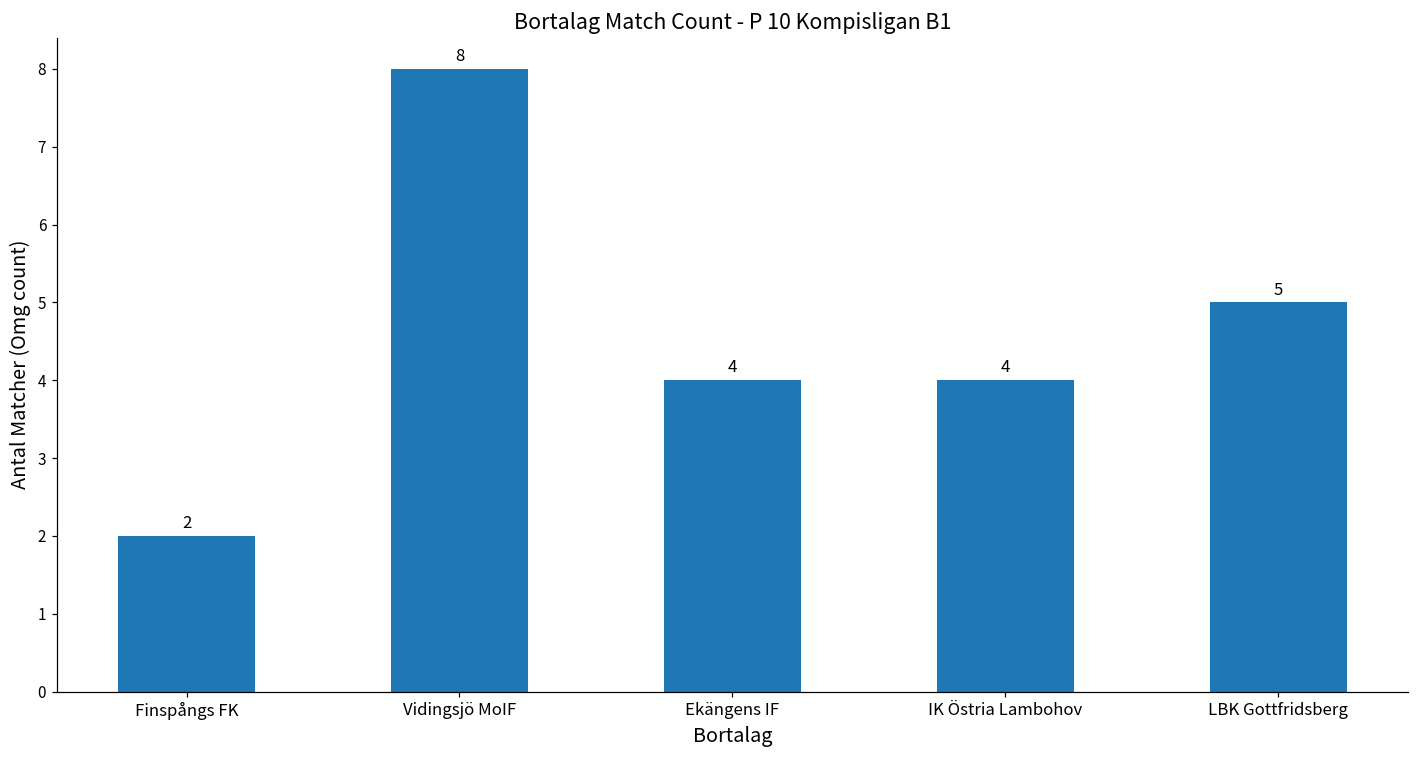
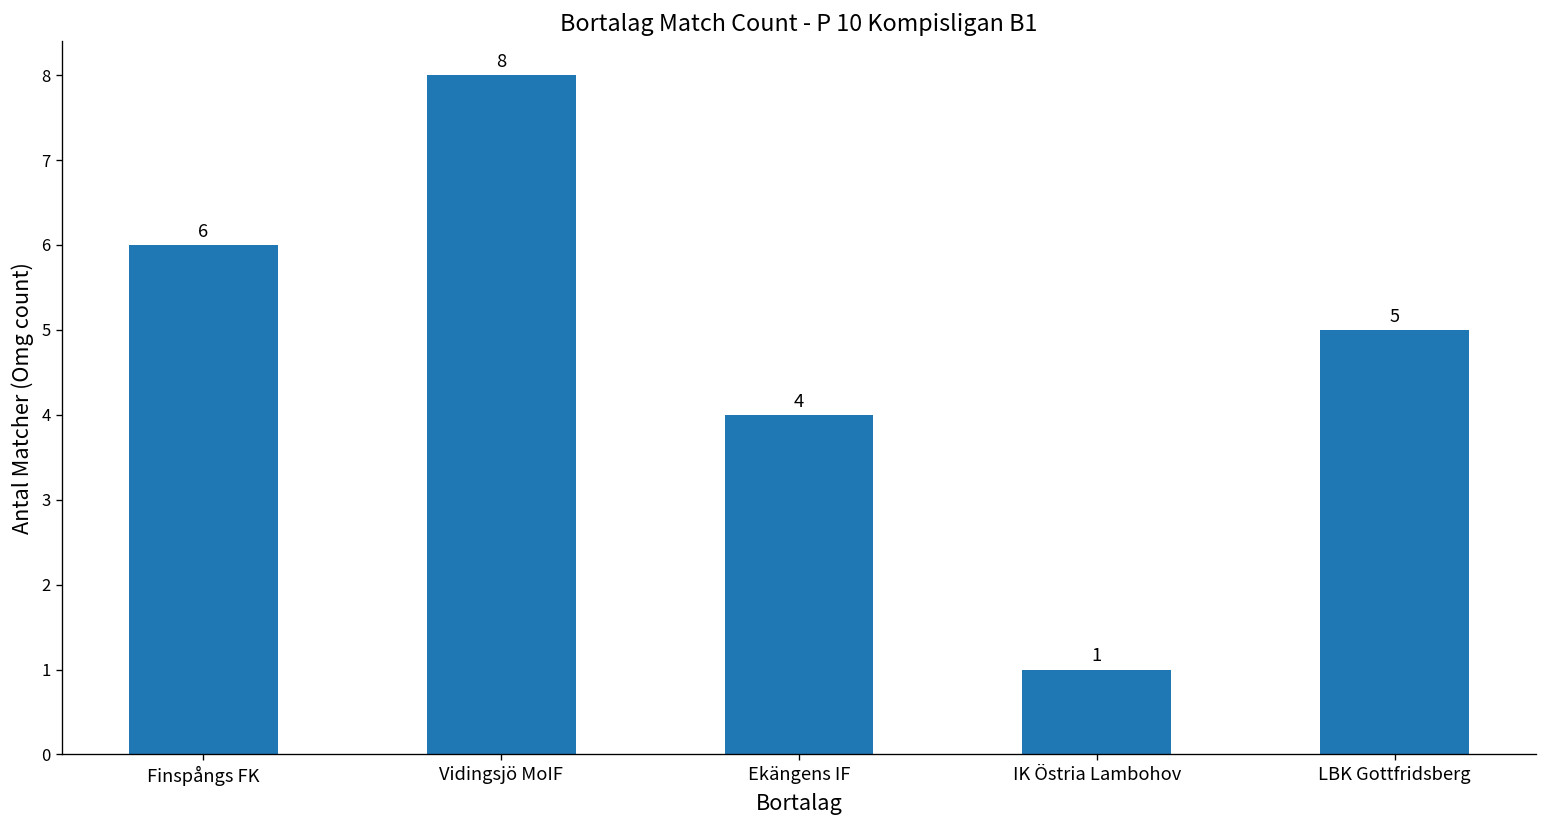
Finspångs FK: 2 -> 6
IK Östria Lambohov: 4 -> 1
